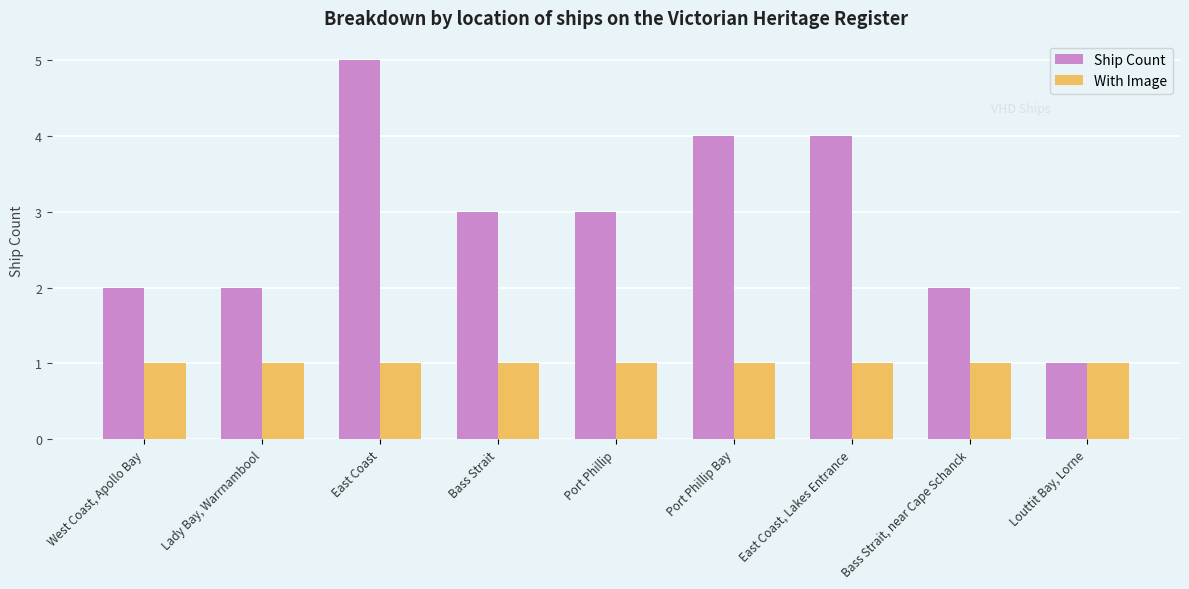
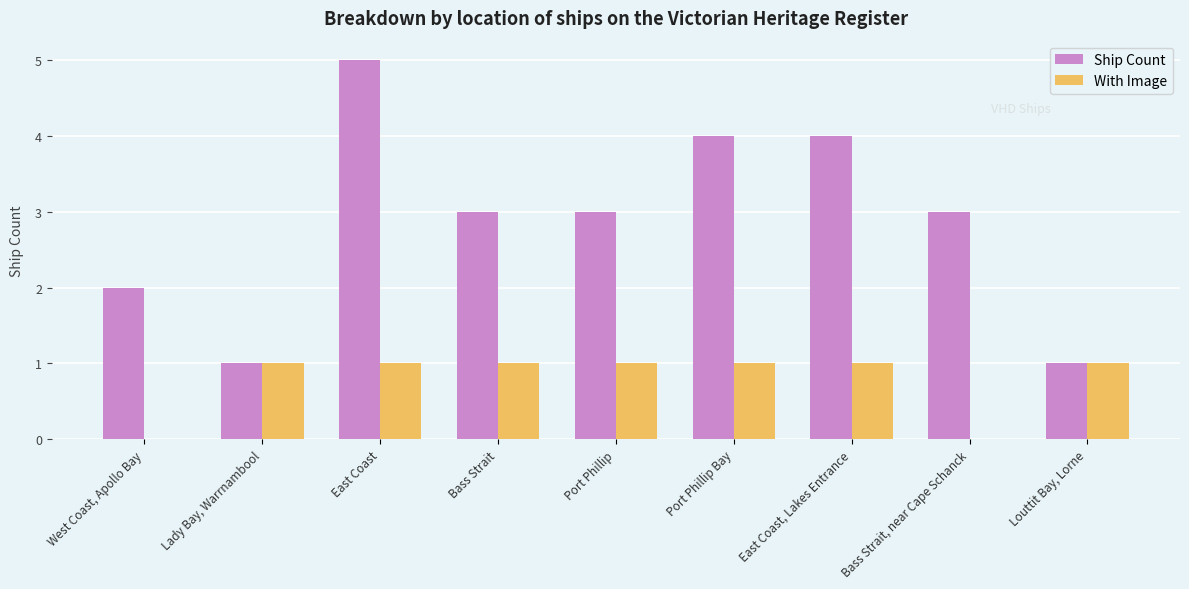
With Image, West Coast, Apollo Bay: 1 -> 0
Ship Count, Lady Bay, Warrnambool: 2 -> 1
Ship Count, Bass Strait, near Cape Schanck: 2 -> 3
With Image, Bass Strait, near Cape Schanck: 1 -> 0
